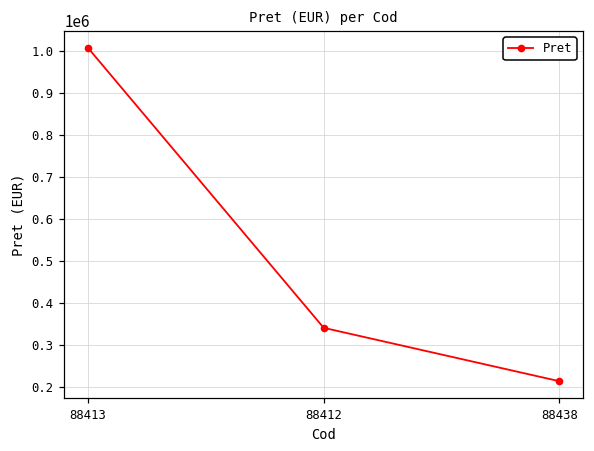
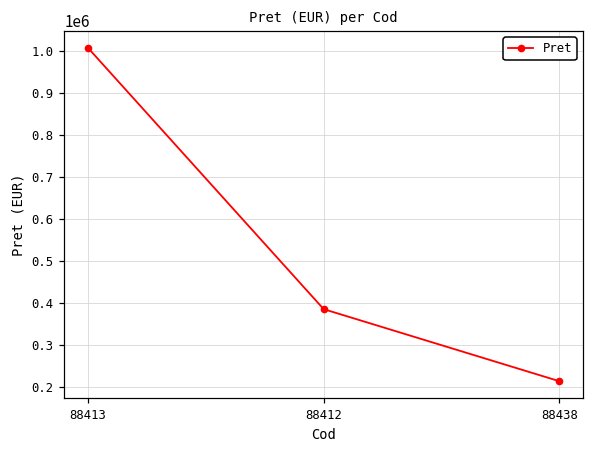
88412: 340000 -> 390000
